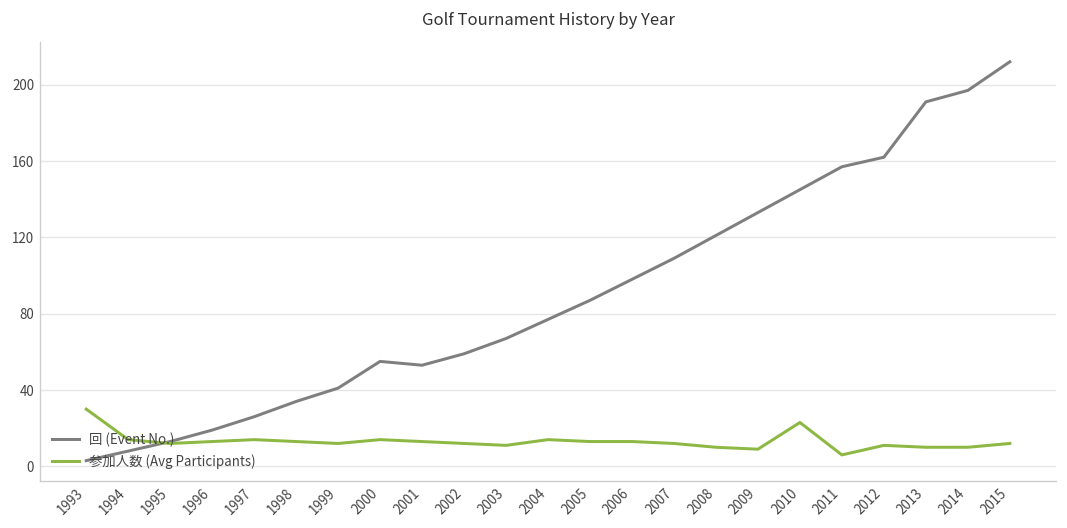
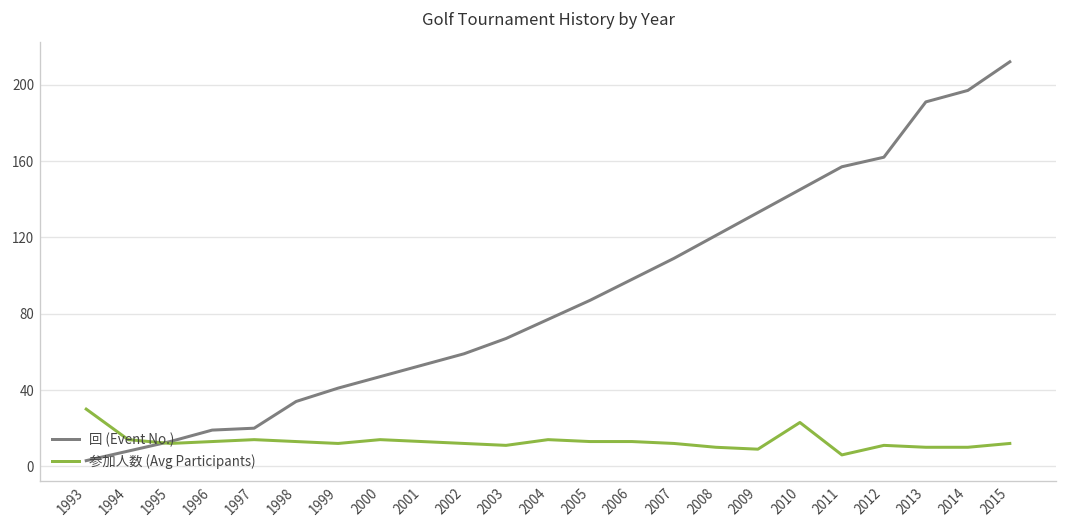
回 (Event No.), 1997: 26 -> 20
回 (Event No.), 2000: 55 -> 47
